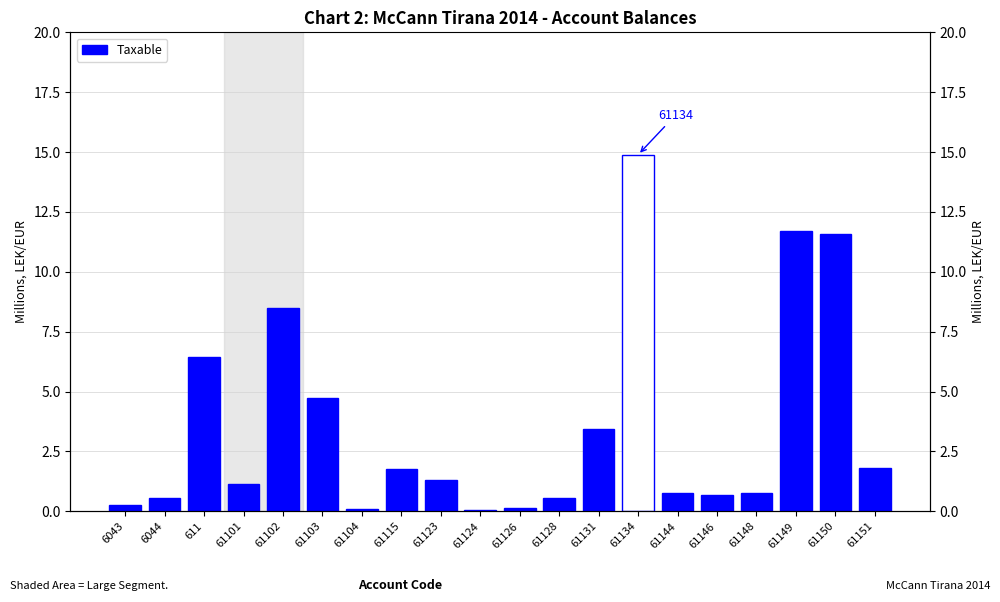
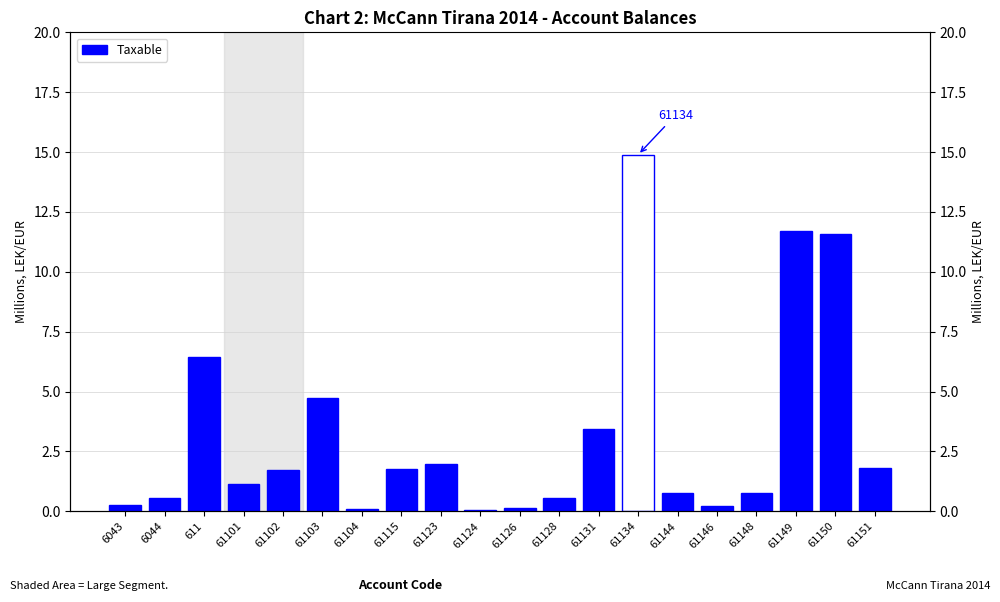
61102: 8.5 -> 1.7
61123: 1.3 -> 2.0
61146: 0.7 -> 0.2
